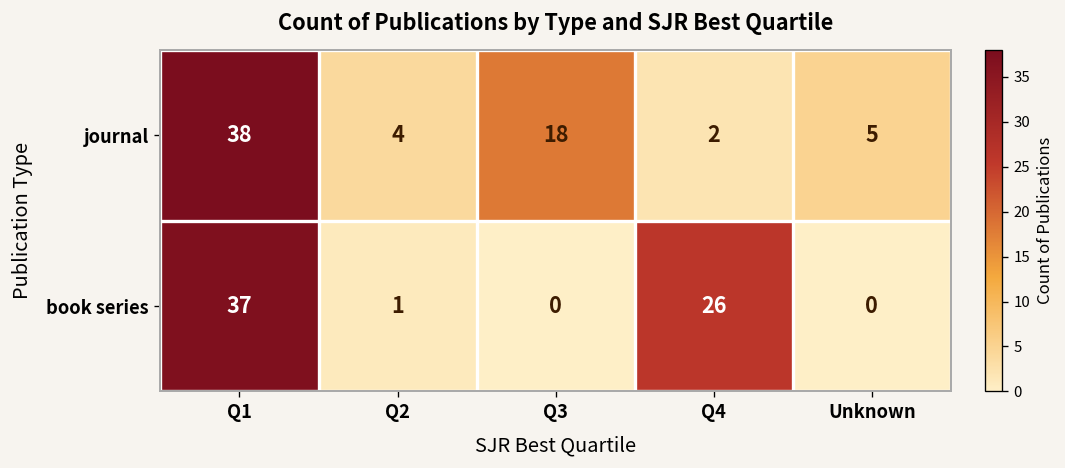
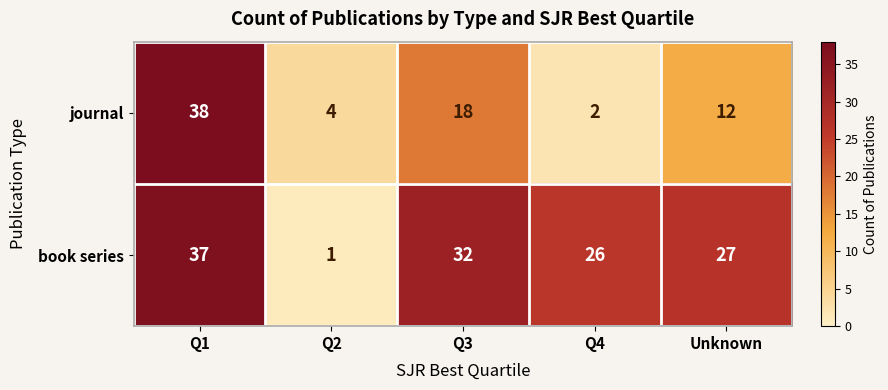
journal, Unknown: 5 -> 12
book series, Q3: 0 -> 32
book series, Unknown: 0 -> 27
